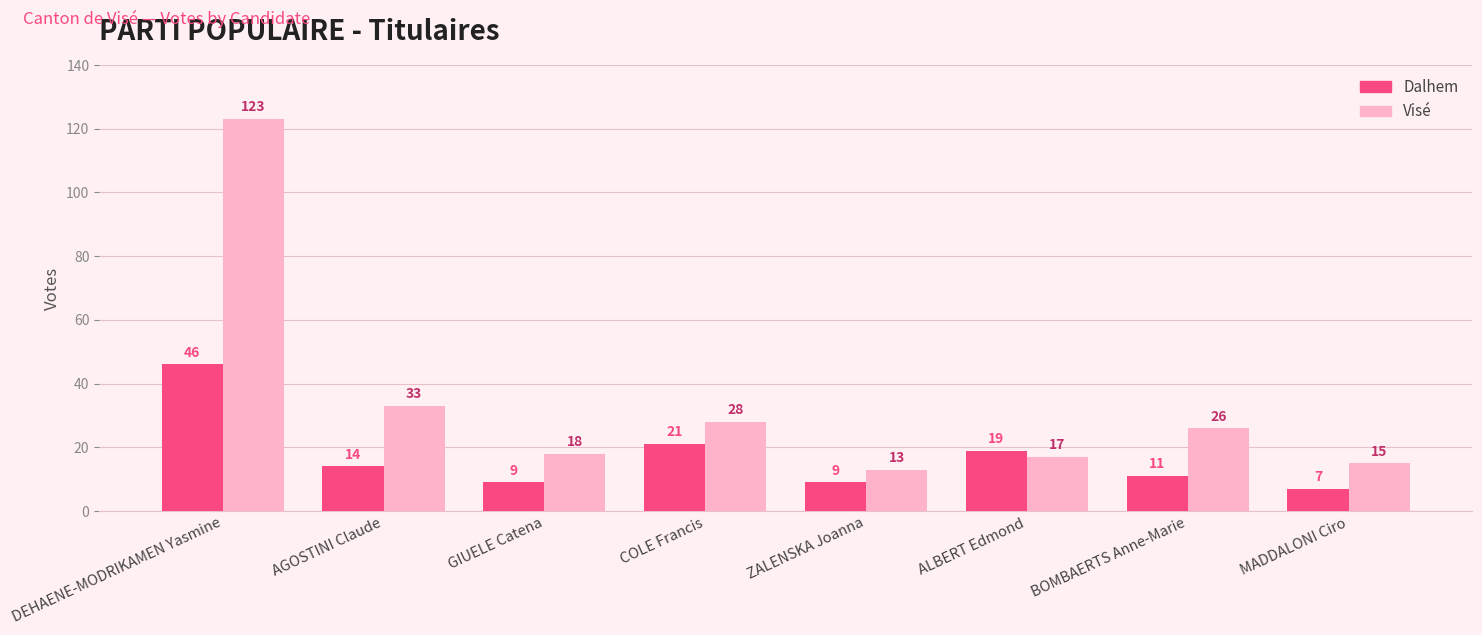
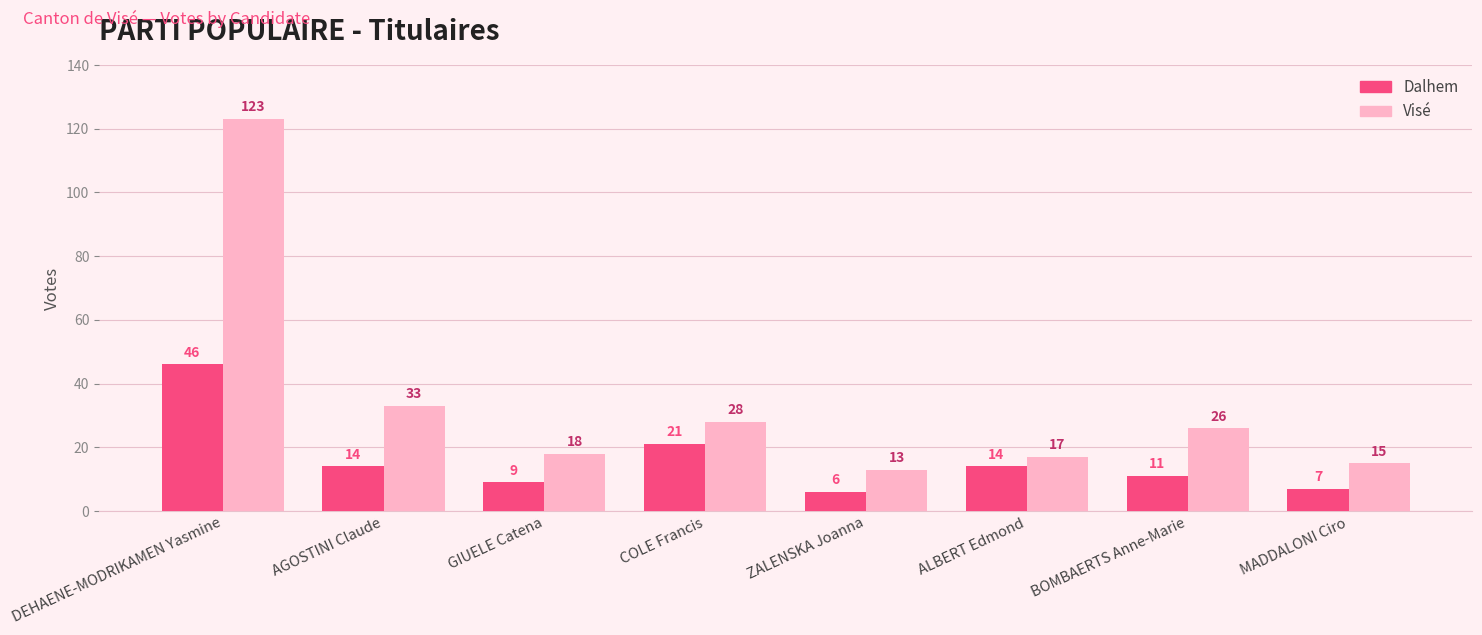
Dalhem, ZALENSKA Joanna: 9 -> 6
Dalhem, ALBERT Edmond: 19 -> 14
